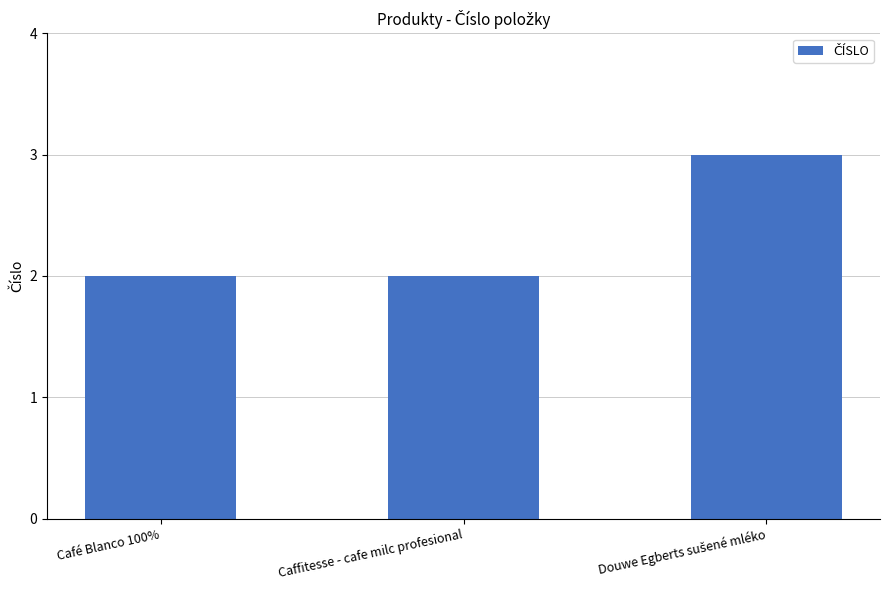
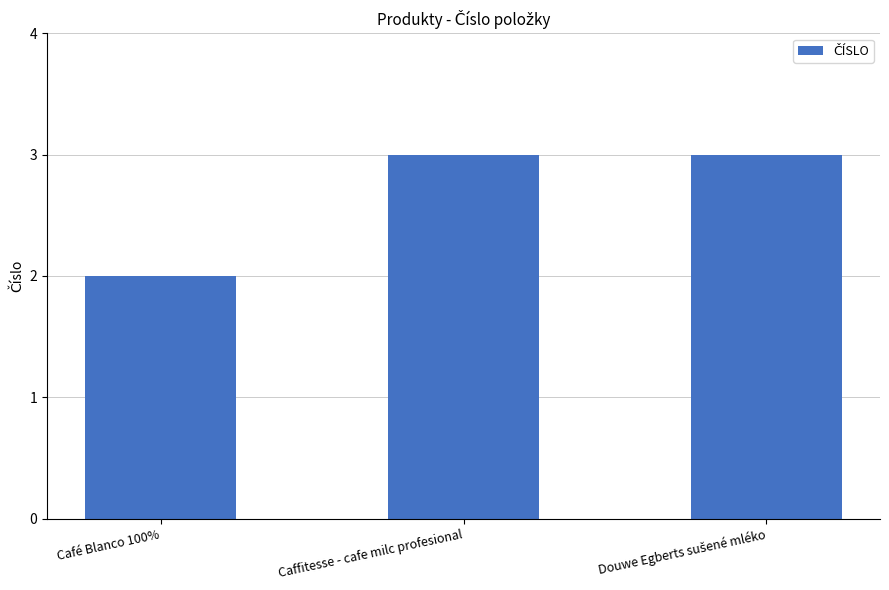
Caffitesse - cafe milc profesional: 2 -> 3
